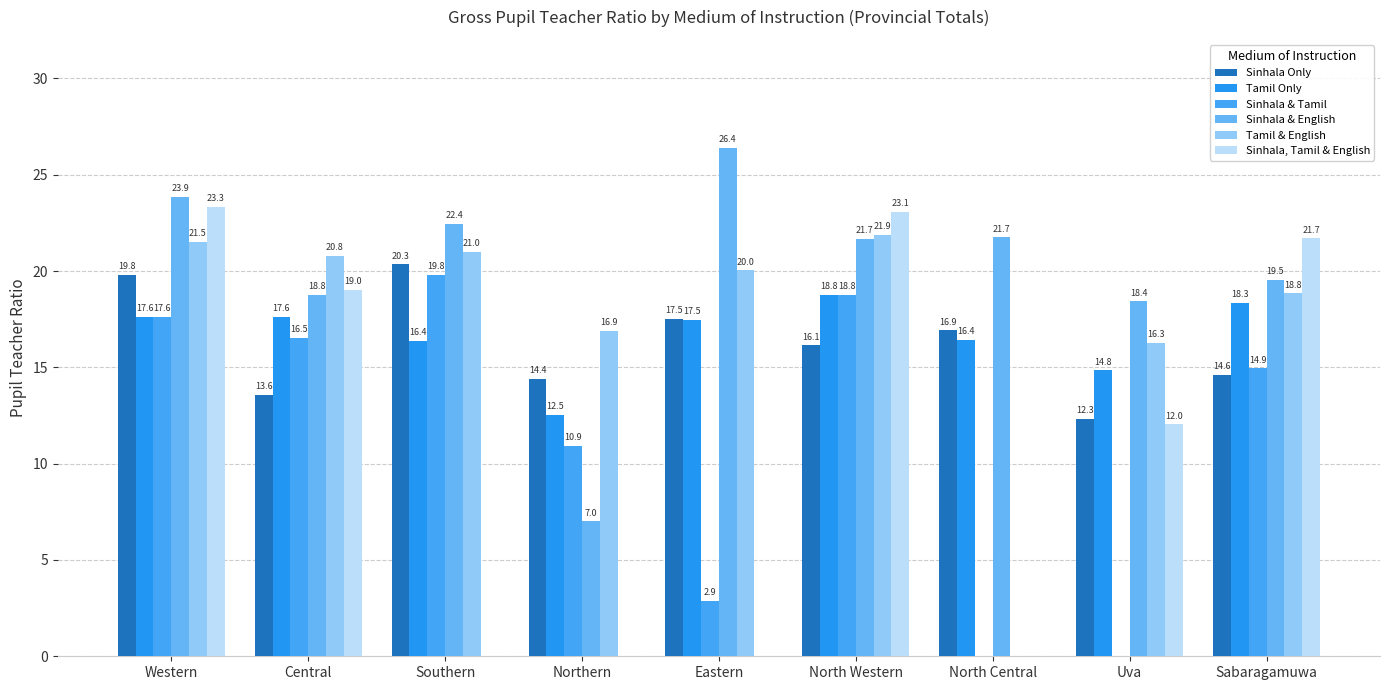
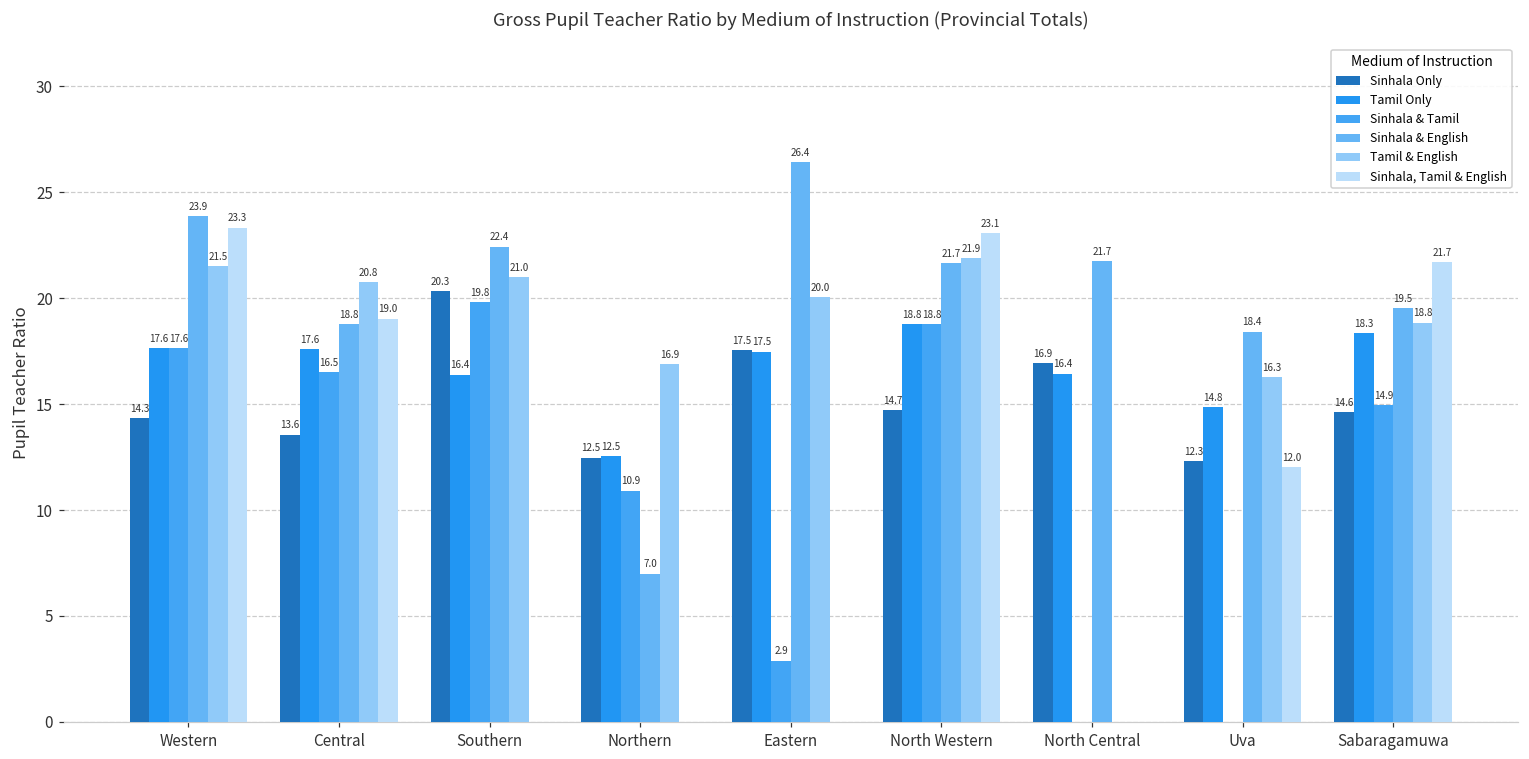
Sinhala Only, Western: 19.8 -> 14.3
Sinhala Only, Northern: 14.4 -> 12.5
Sinhala Only, North Western: 16.1 -> 14.7
